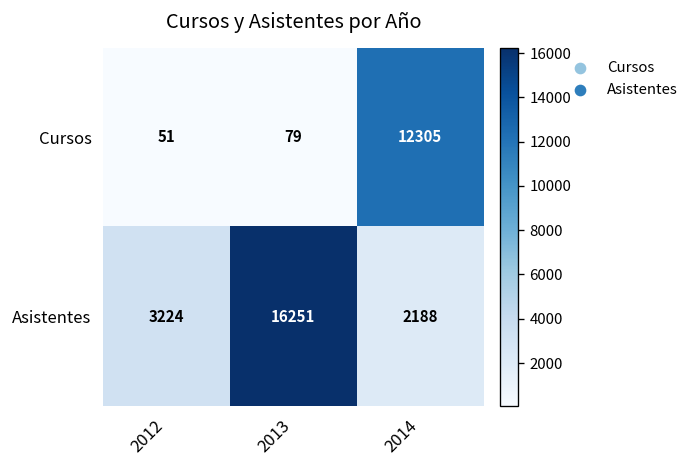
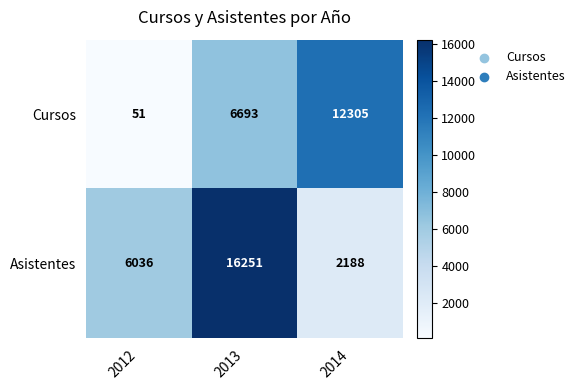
Cursos, 2013: 79 -> 6693
Asistentes, 2012: 3224 -> 6036
